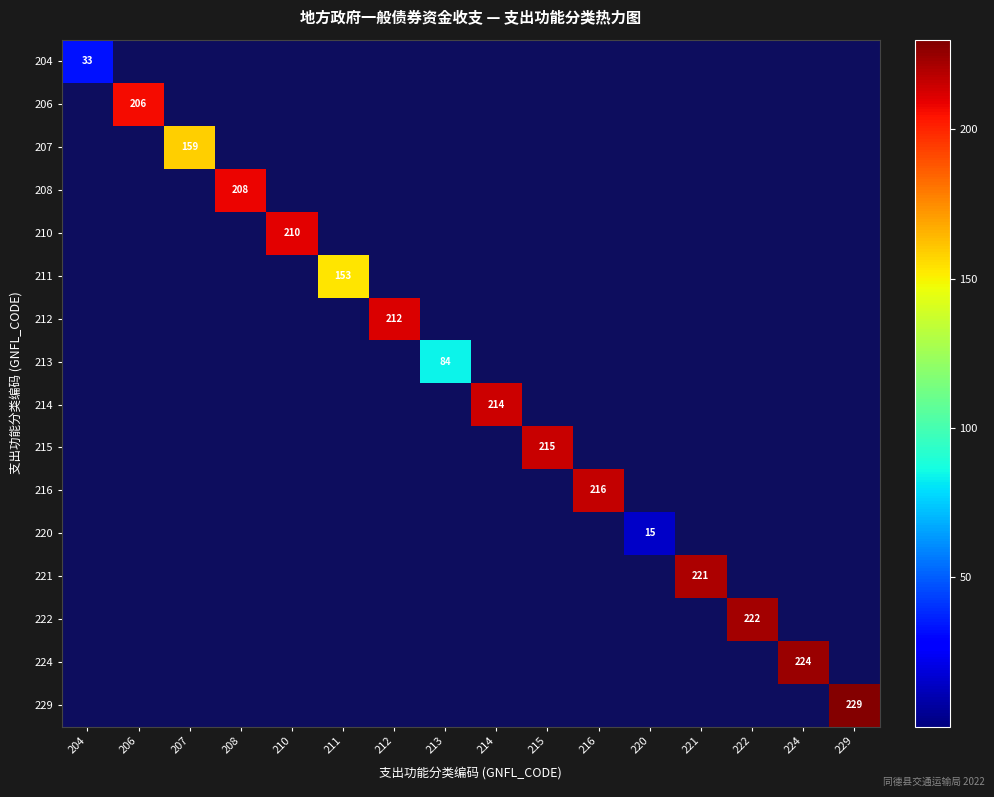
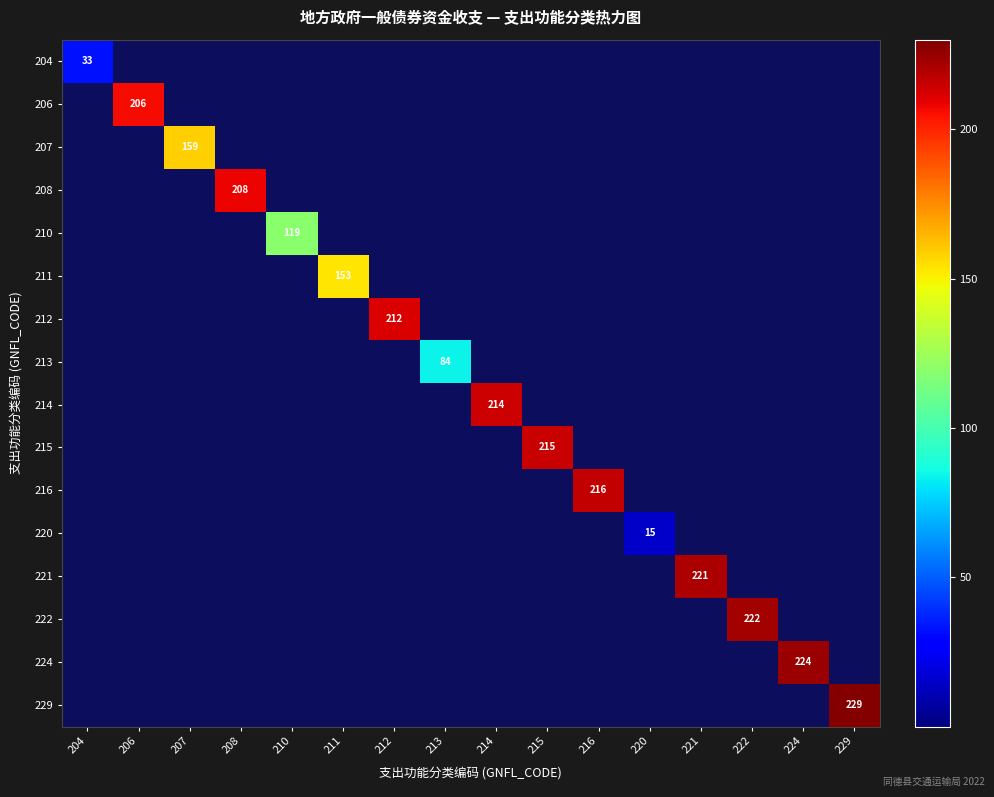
210, 210: 210 -> 119
